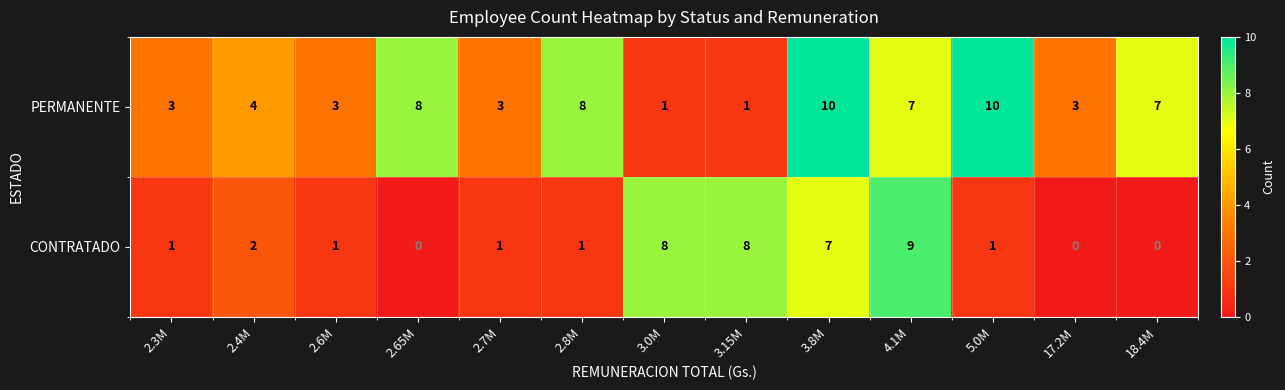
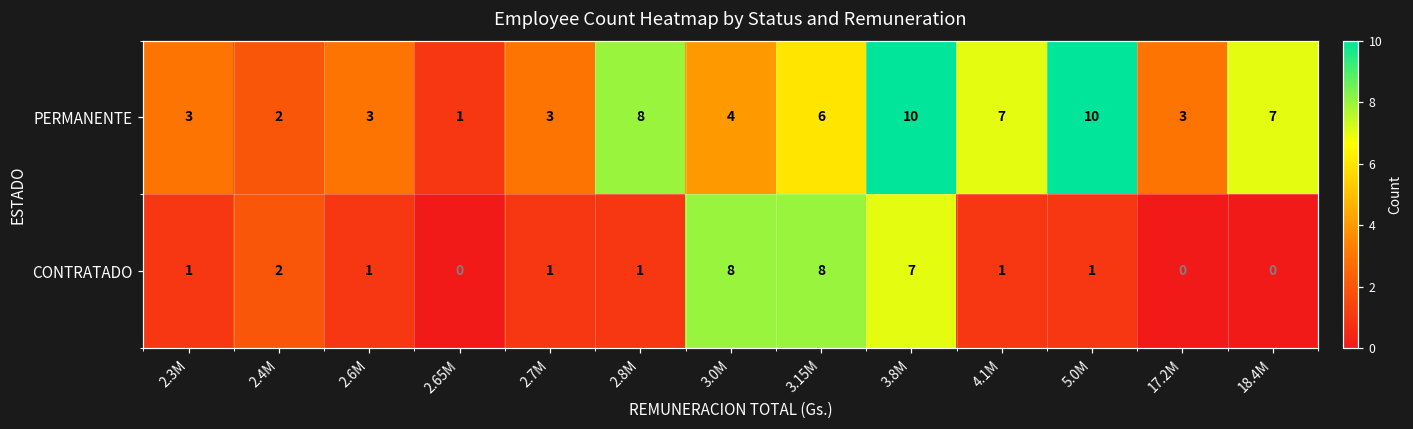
PERMANENTE, 2.4M: 4 -> 2
PERMANENTE, 2.65M: 8 -> 1
PERMANENTE, 3.0M: 1 -> 4
PERMANENTE, 3.15M: 1 -> 6
CONTRATADO, 4.1M: 9 -> 1
